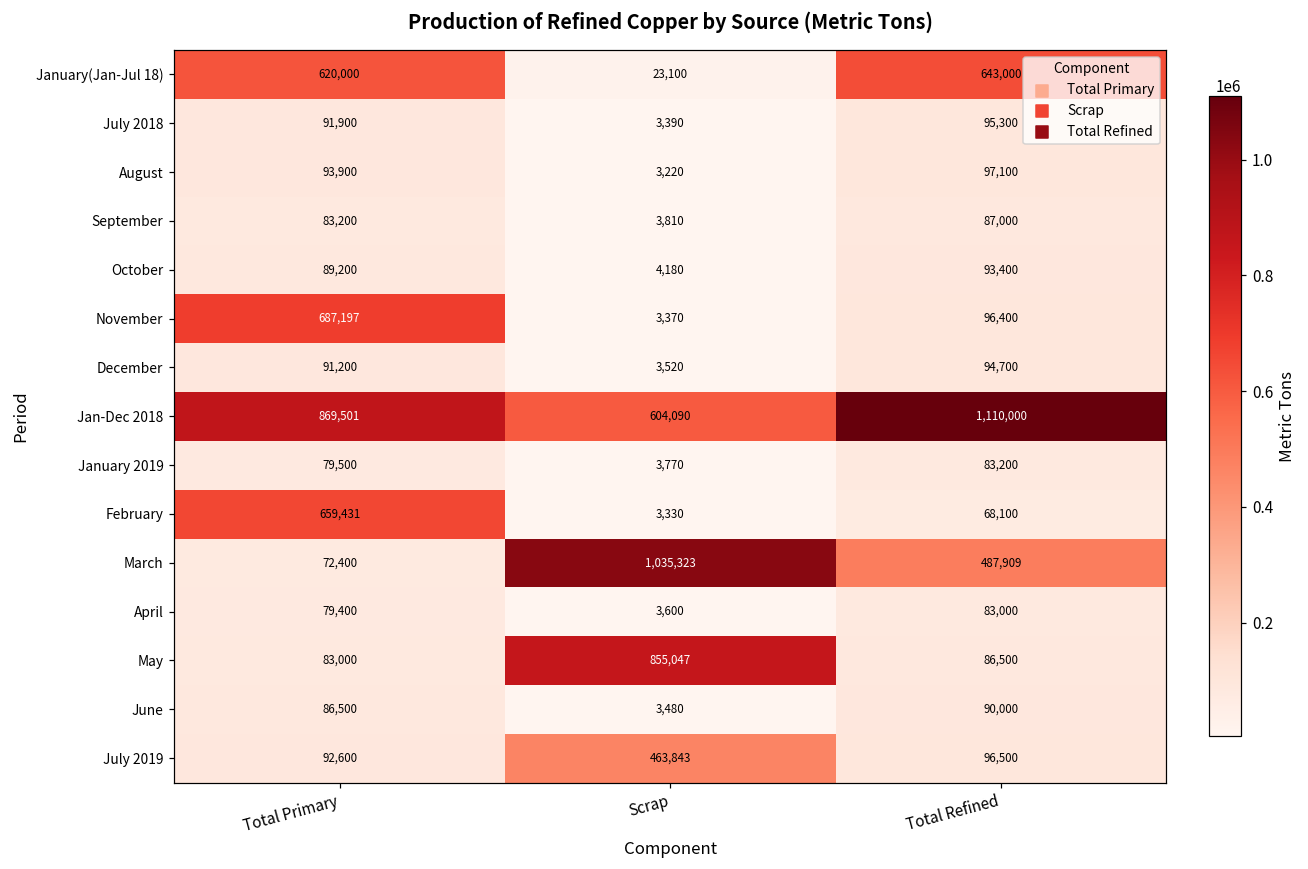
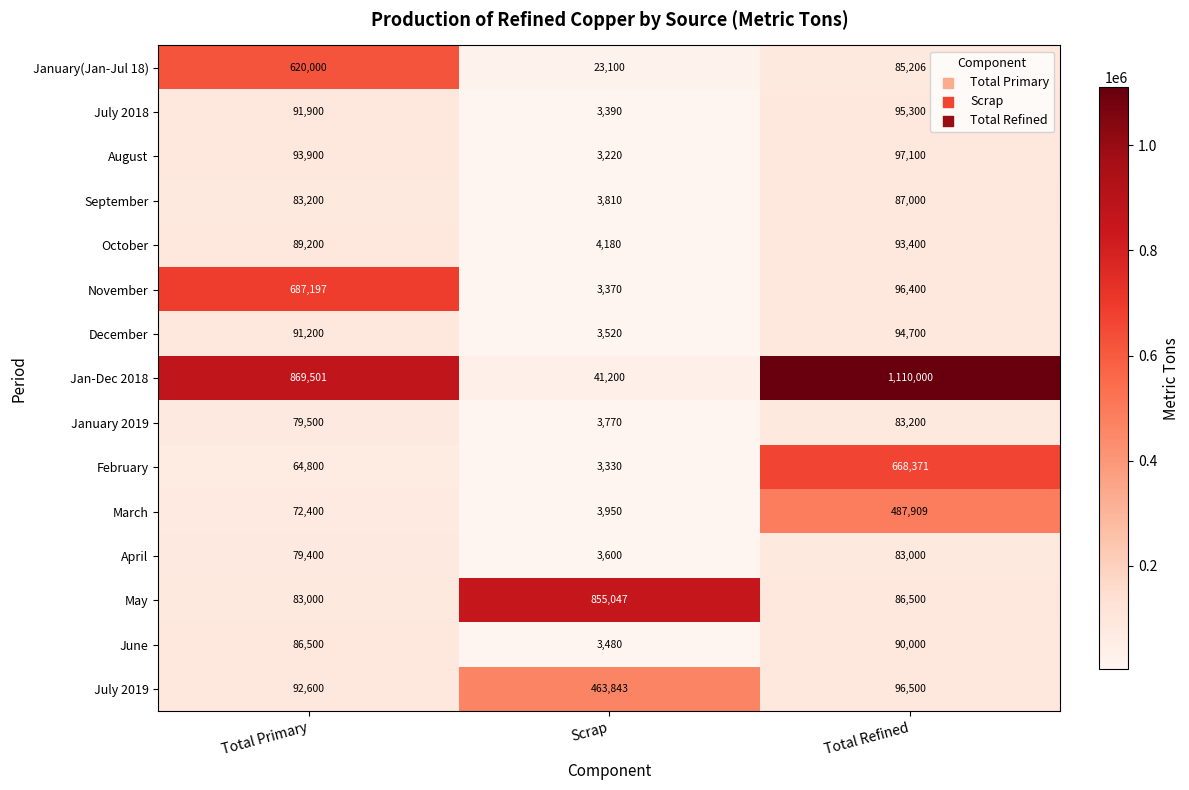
January(Jan-Jul 18), Total Refined: 643,000 -> 85,206
Jan-Dec 2018, Scrap: 604,090 -> 41,200
February, Total Primary: 659,431 -> 64,800
February, Total Refined: 68,100 -> 668,371
March, Scrap: 1,035,323 -> 3,950
